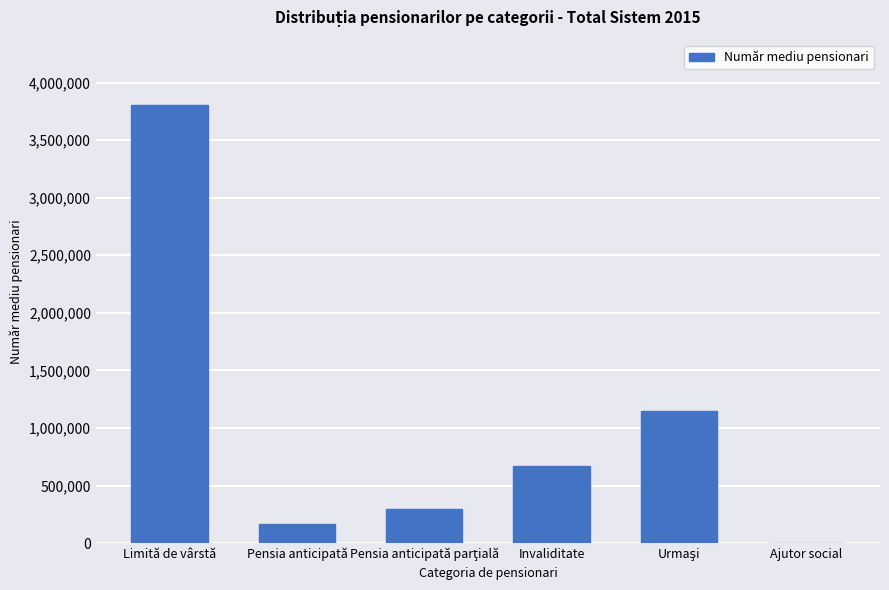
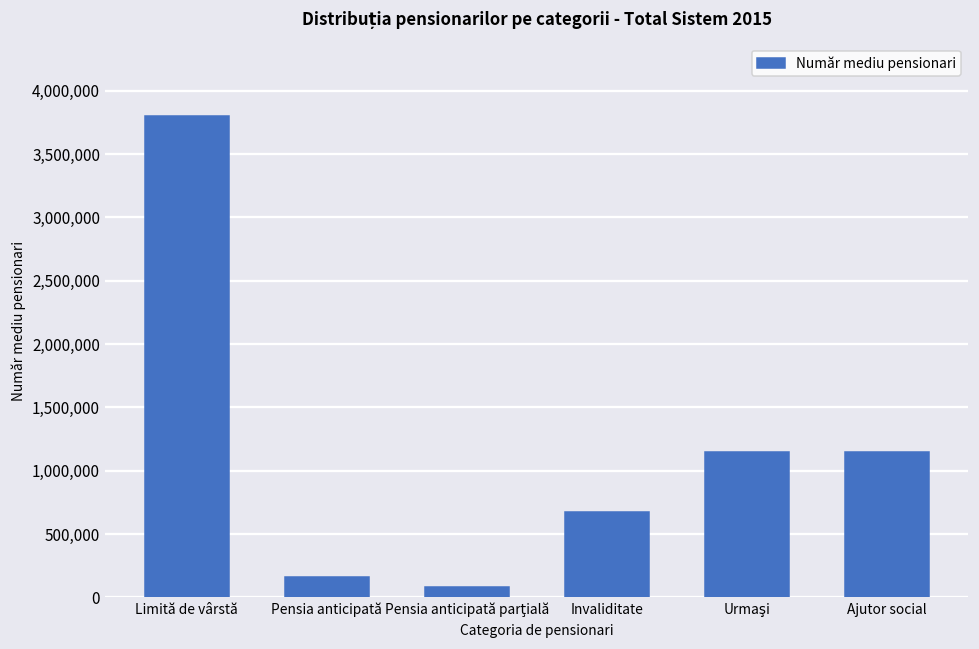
Pensia anticipată parţială: 300,000 -> 90,000
Ajutor social: 0 -> 1,150,000
